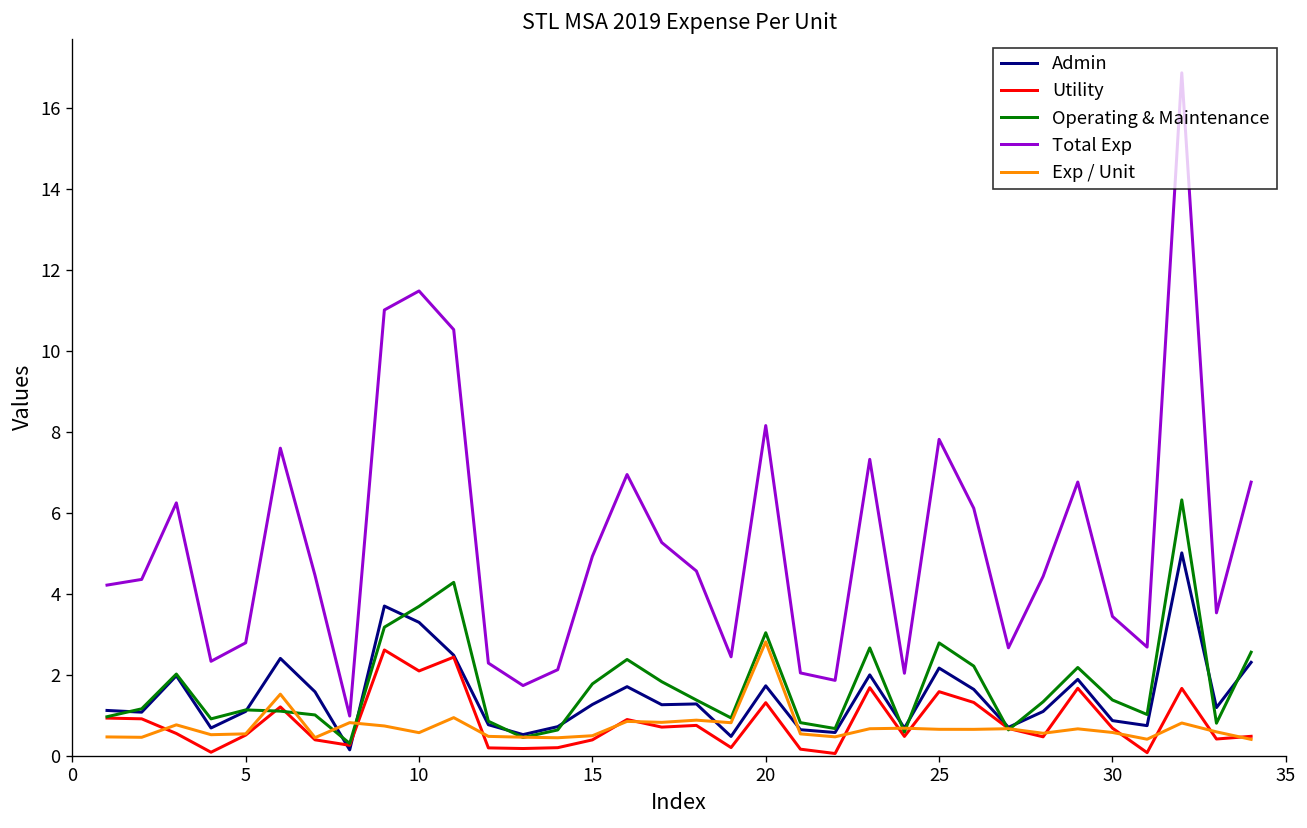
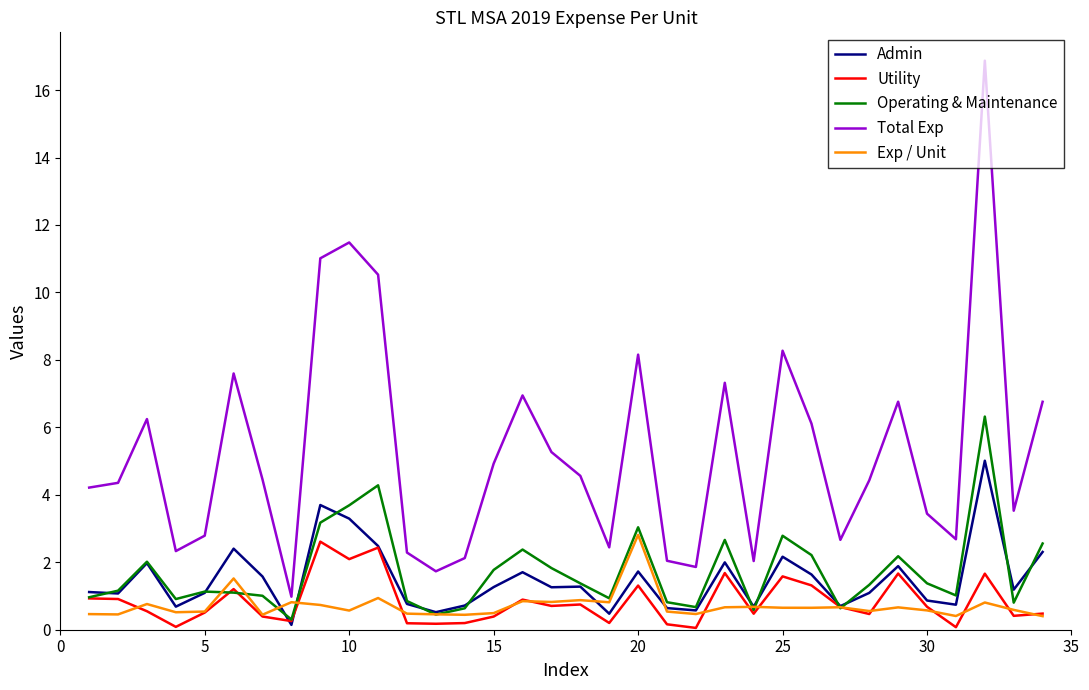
Total Exp, 25: 7.8 -> 8.3
